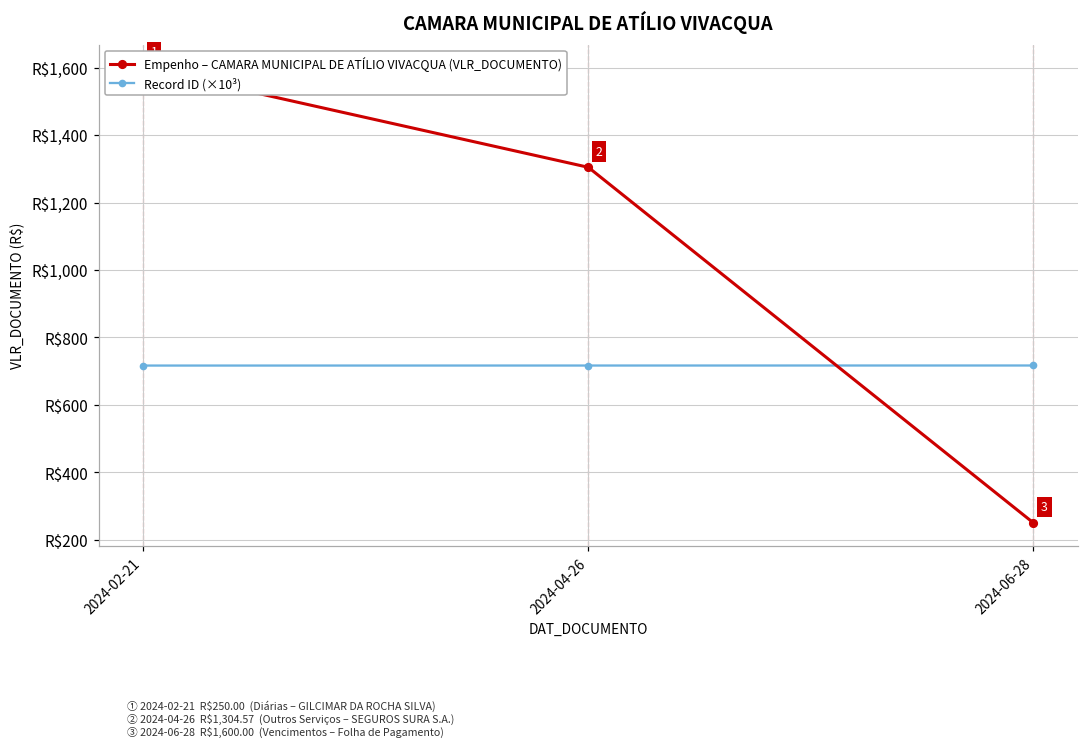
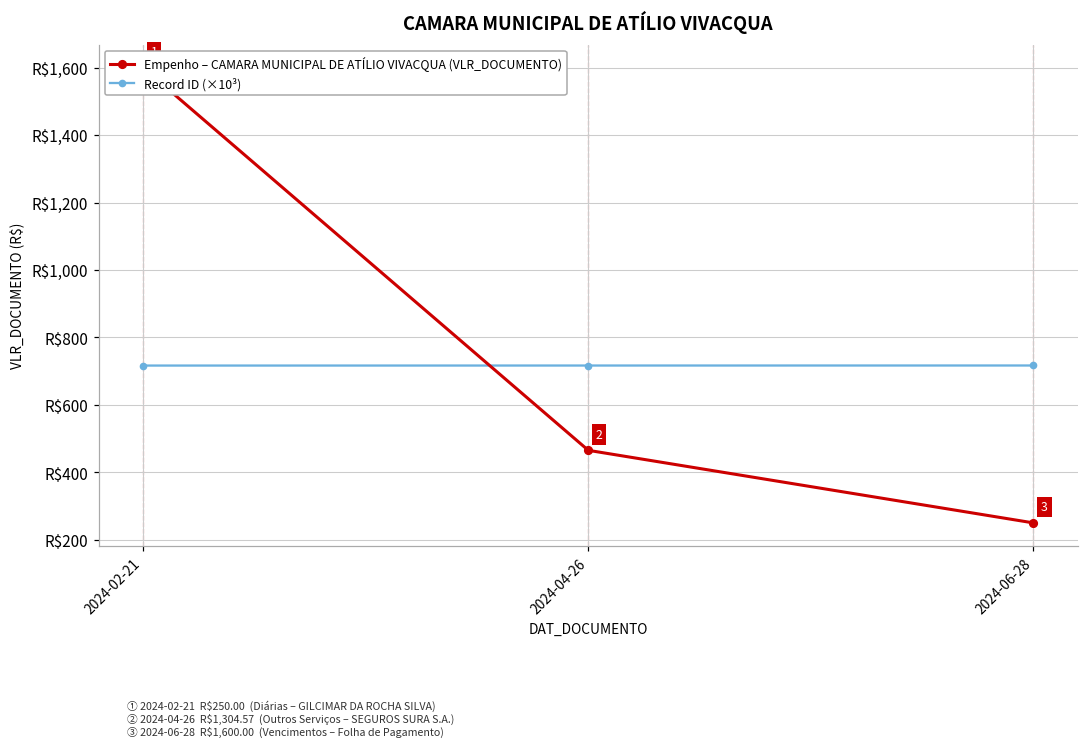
Empenho – CAMARA MUNICIPAL DE ATÍLIO VIVACQUA (VLR_DOCUMENTO), 2024-04-26: R$1,300 -> R$470
